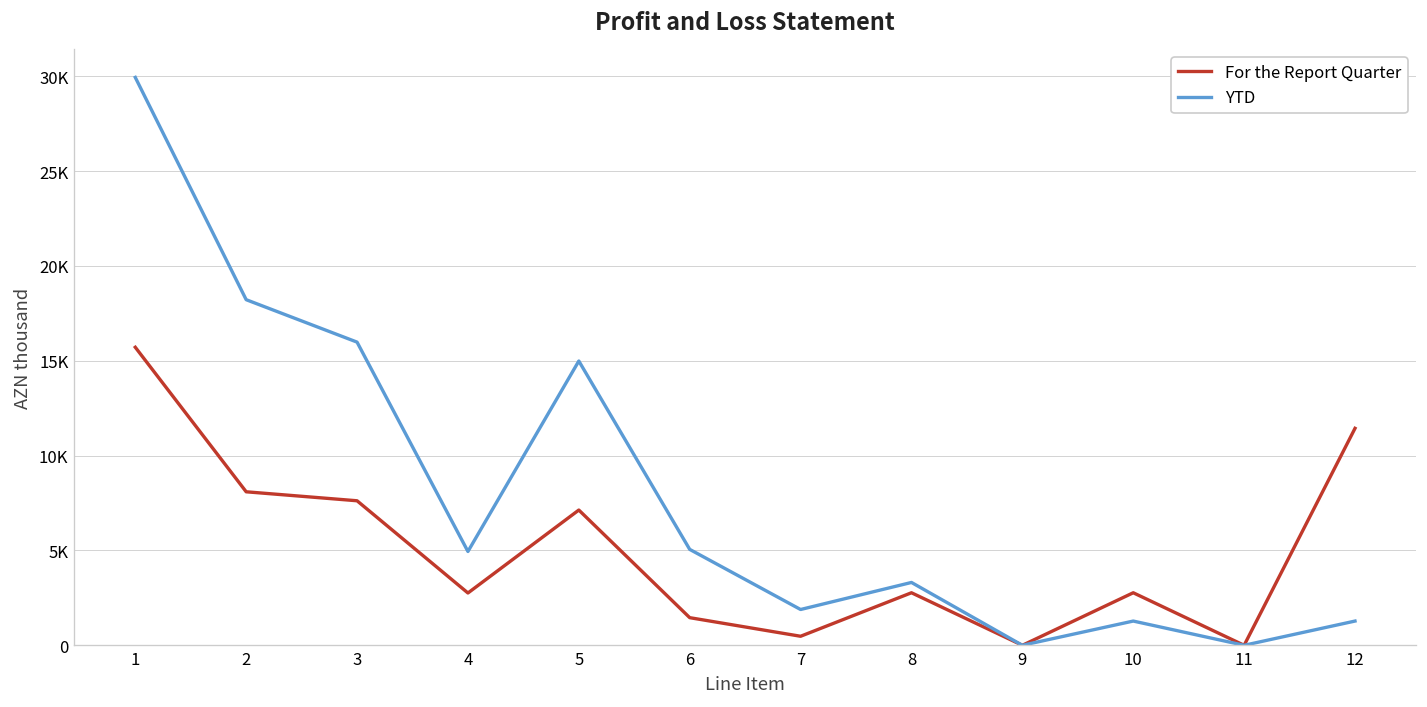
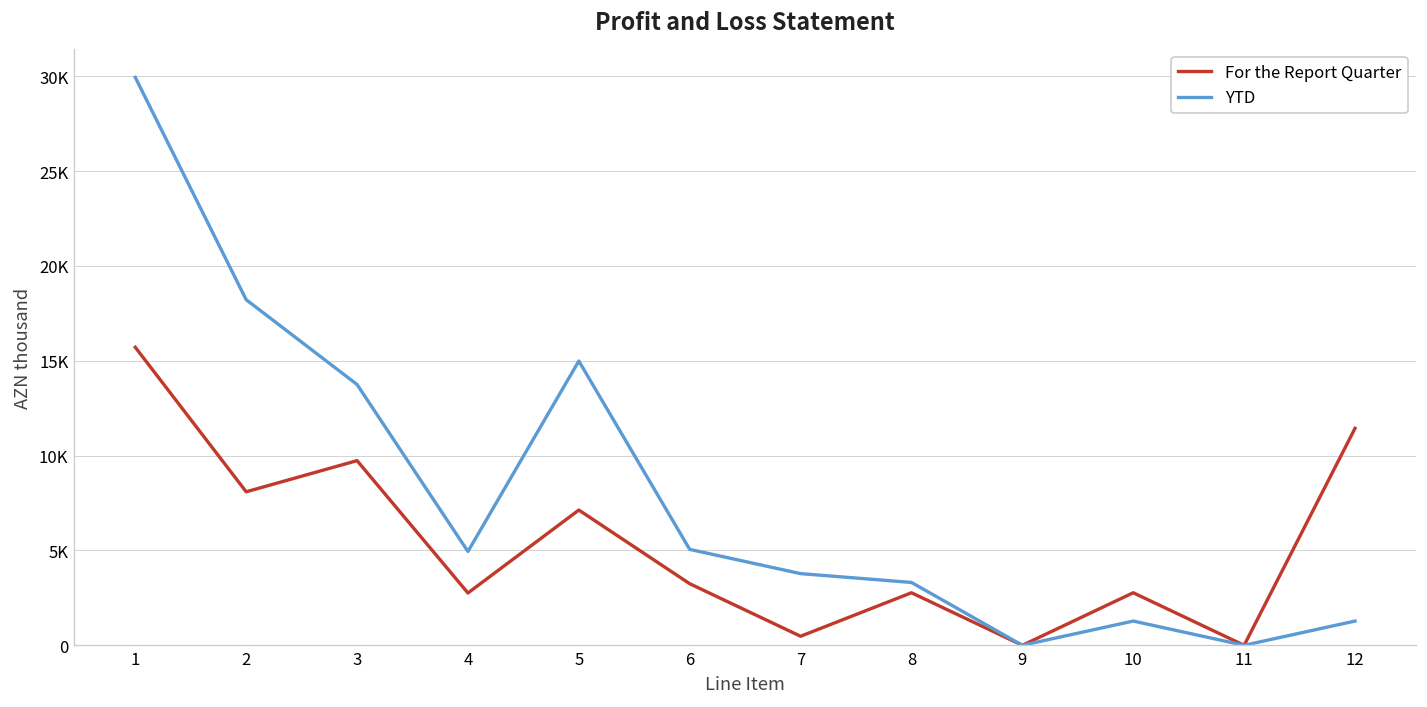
For the Report Quarter, 3: 7600 -> 9700
YTD, 3: 16000 -> 13700
For the Report Quarter, 6: 1500 -> 3200
YTD, 7: 1900 -> 3800
